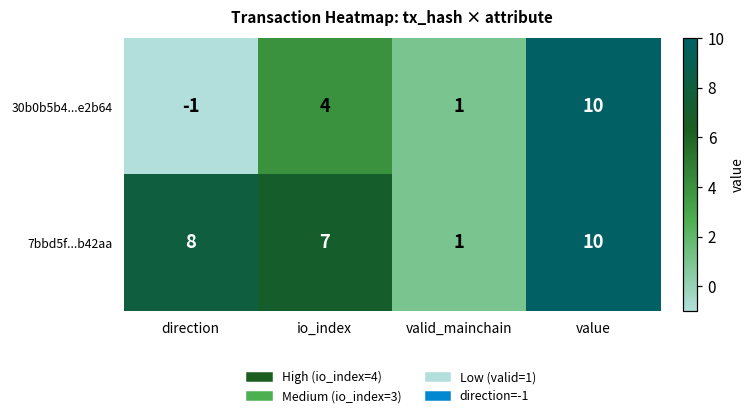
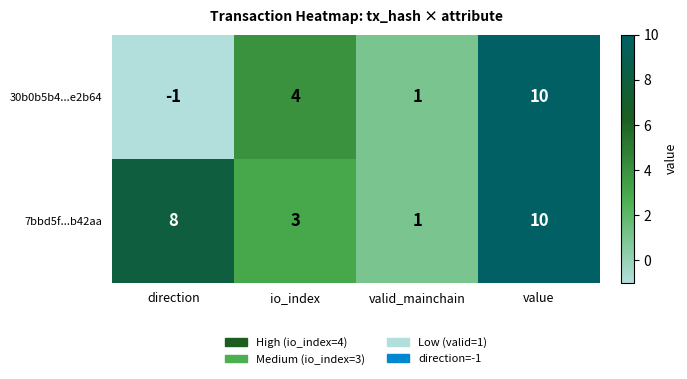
7bbd5f...b42aa, io_index: 7 -> 3
